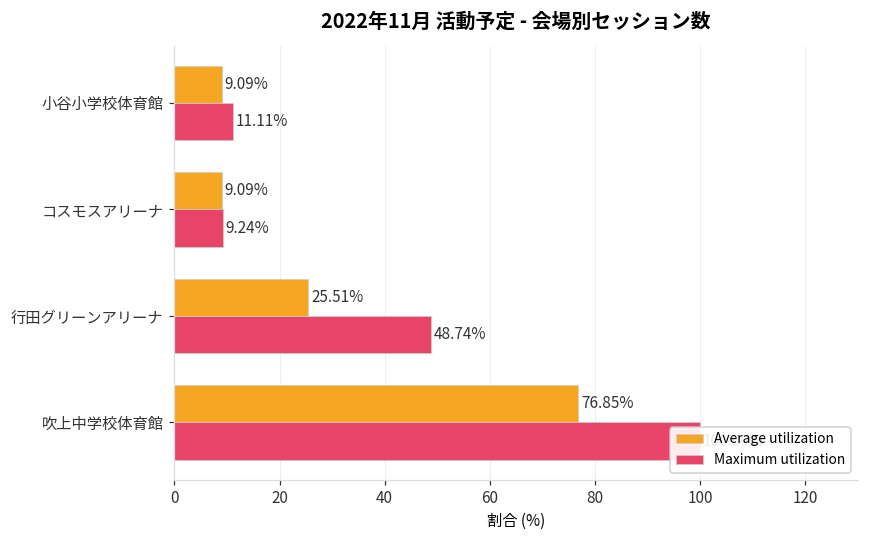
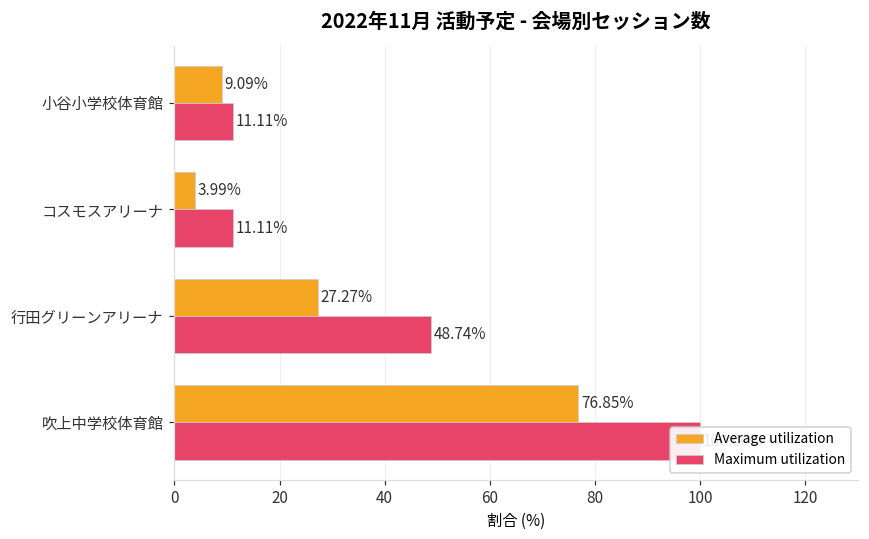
Average utilization, コスモスアリーナ: 9.09% -> 3.99%
Maximum utilization, コスモスアリーナ: 9.24% -> 11.11%
Average utilization, 行田グリーンアリーナ: 25.51% -> 27.27%
